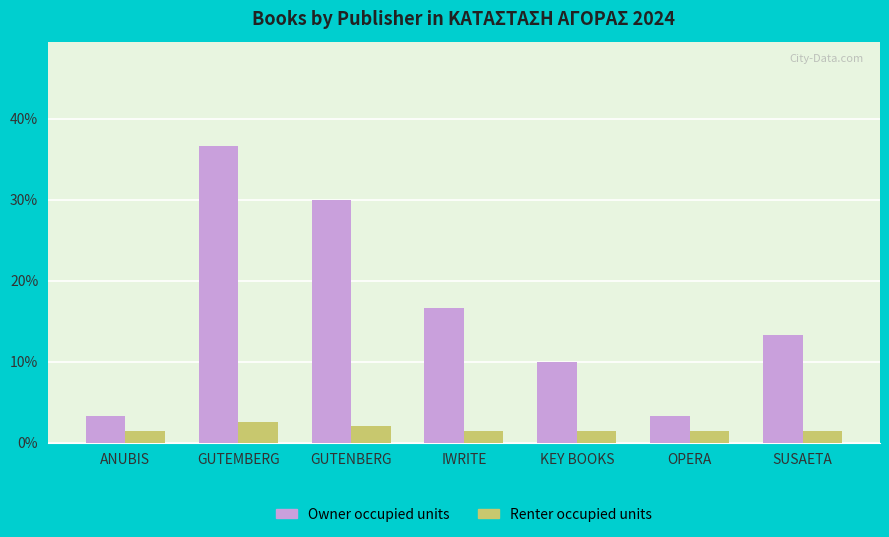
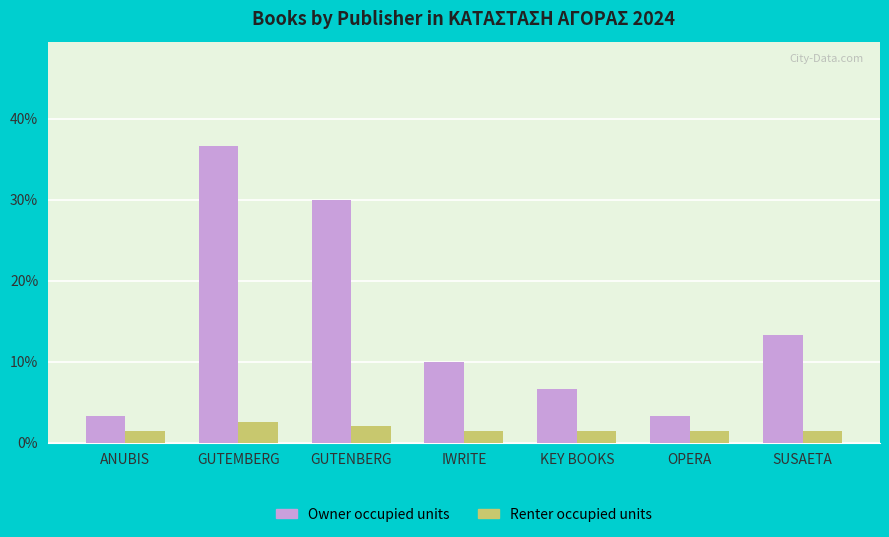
Owner occupied units, IWRITE: 17% -> 10%
Owner occupied units, KEY BOOKS: 10% -> 7%
